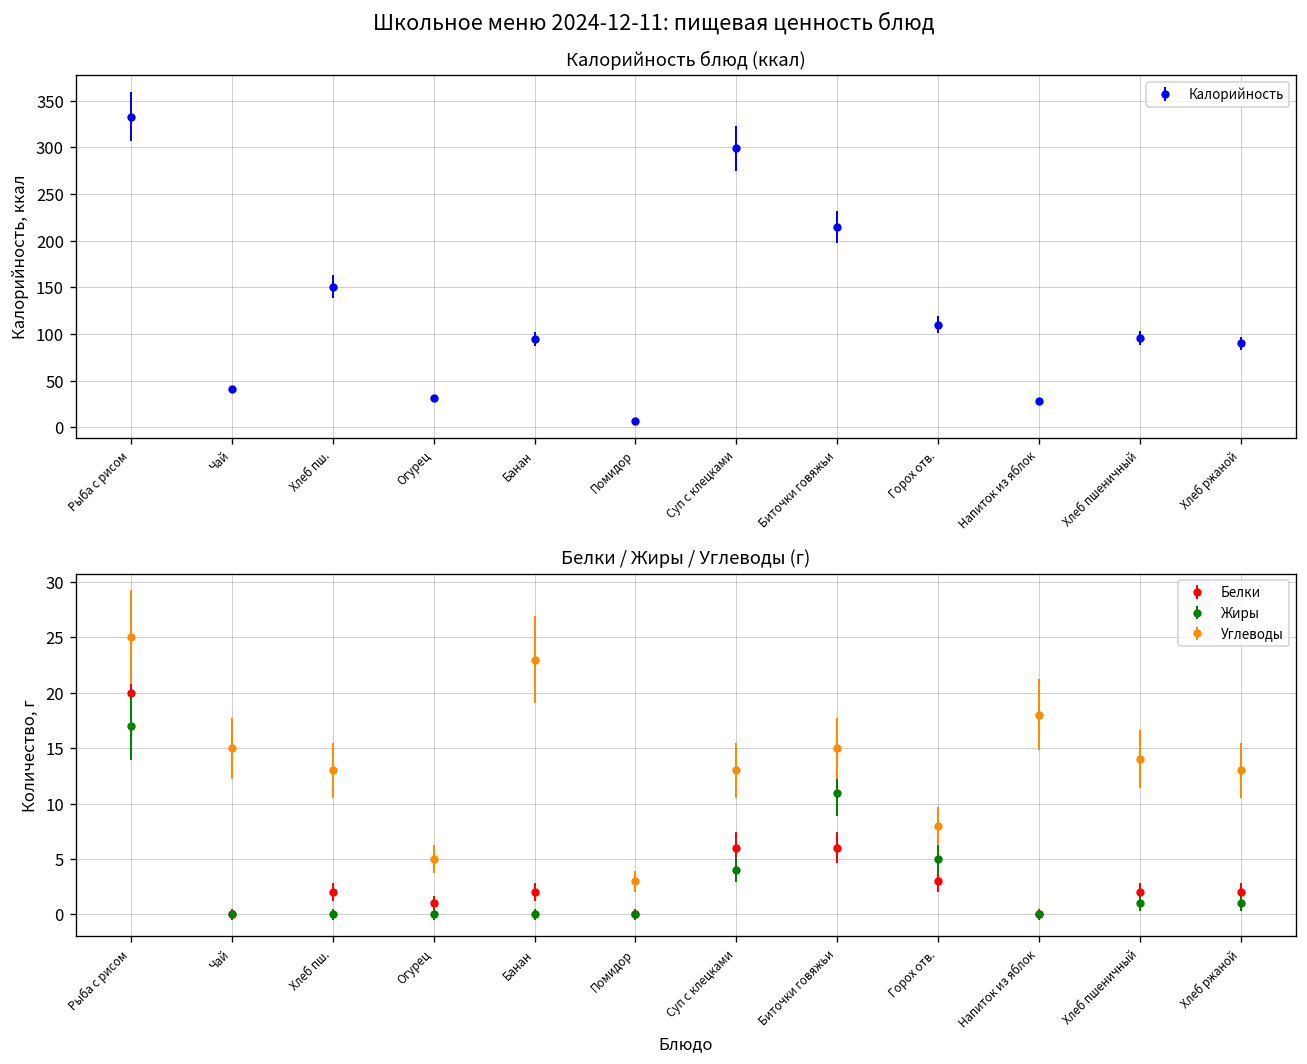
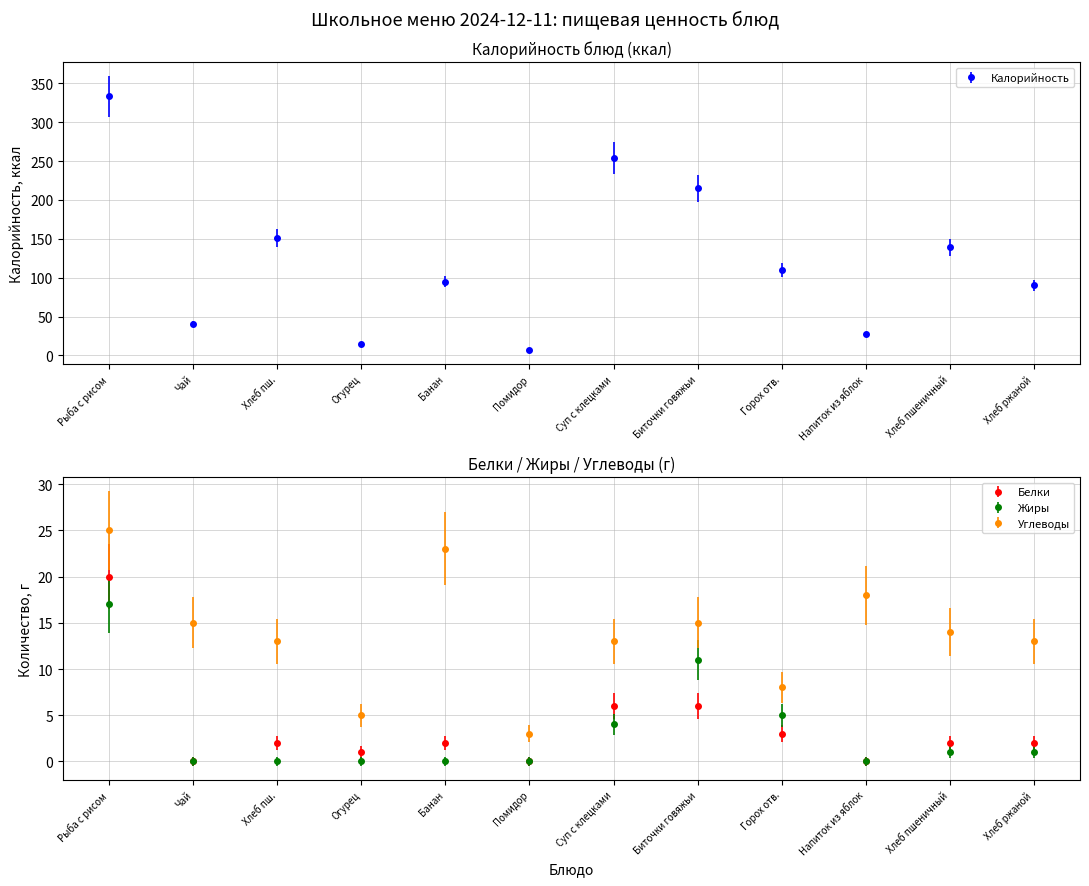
Калорийность блюд (ккал), Огурец: 30 -> 20
Калорийность блюд (ккал), Суп с клецками: 300 -> 250
Калорийность блюд (ккал), Хлеб пшеничный: 100 -> 140
